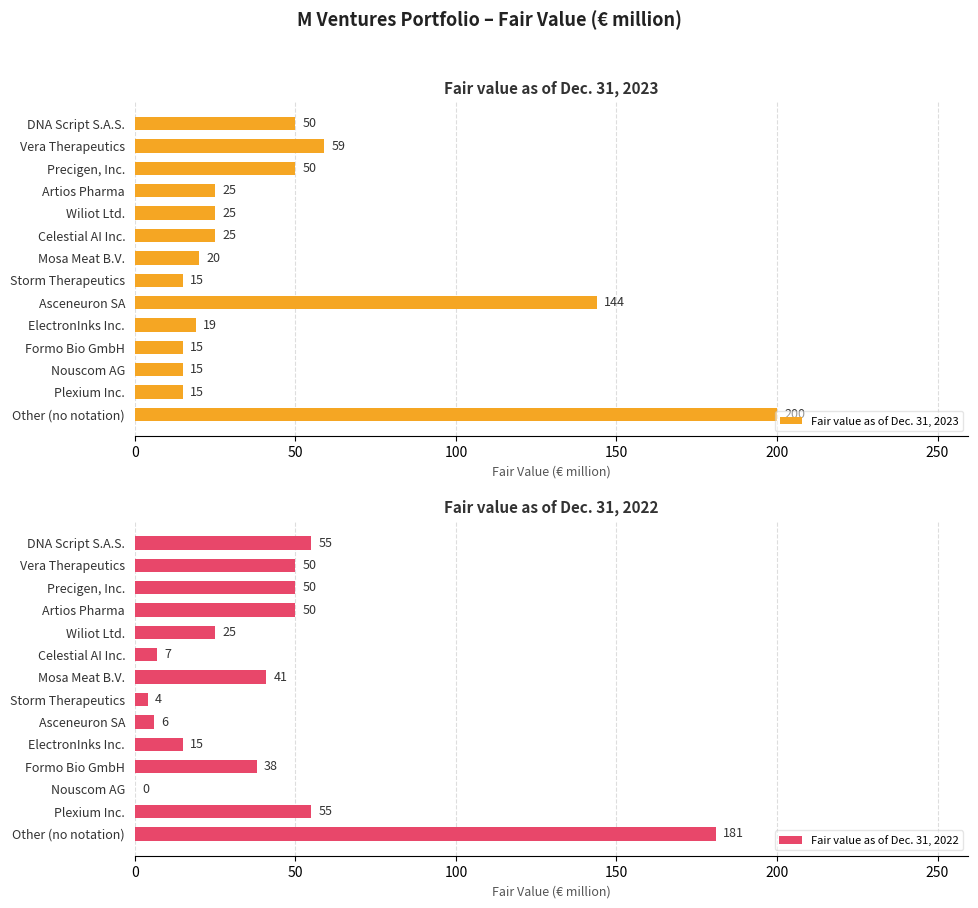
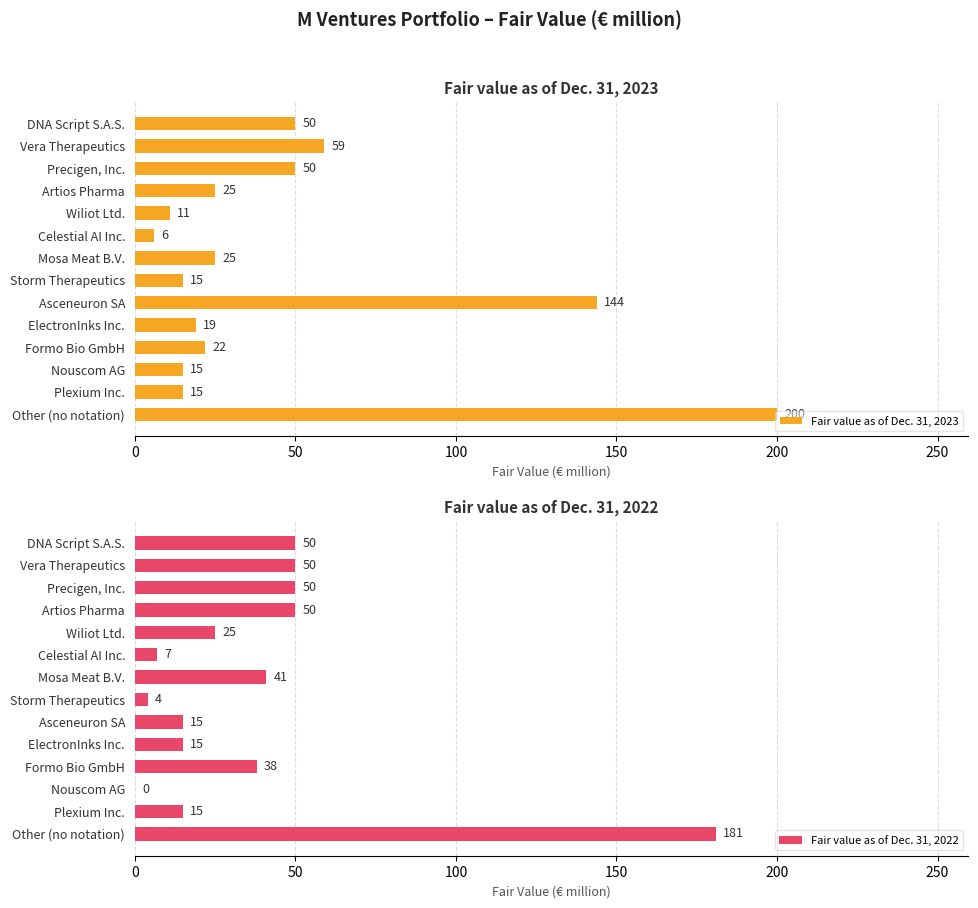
Fair value as of Dec. 31, 2023, Wiliot Ltd.: 25 -> 11
Fair value as of Dec. 31, 2023, Celestial AI Inc.: 25 -> 6
Fair value as of Dec. 31, 2023, Mosa Meat B.V.: 20 -> 25
Fair value as of Dec. 31, 2023, Formo Bio GmbH: 15 -> 22
Fair value as of Dec. 31, 2022, DNA Script S.A.S.: 55 -> 50
Fair value as of Dec. 31, 2022, Asceneuron SA: 6 -> 15
Fair value as of Dec. 31, 2022, Plexium Inc.: 55 -> 15
